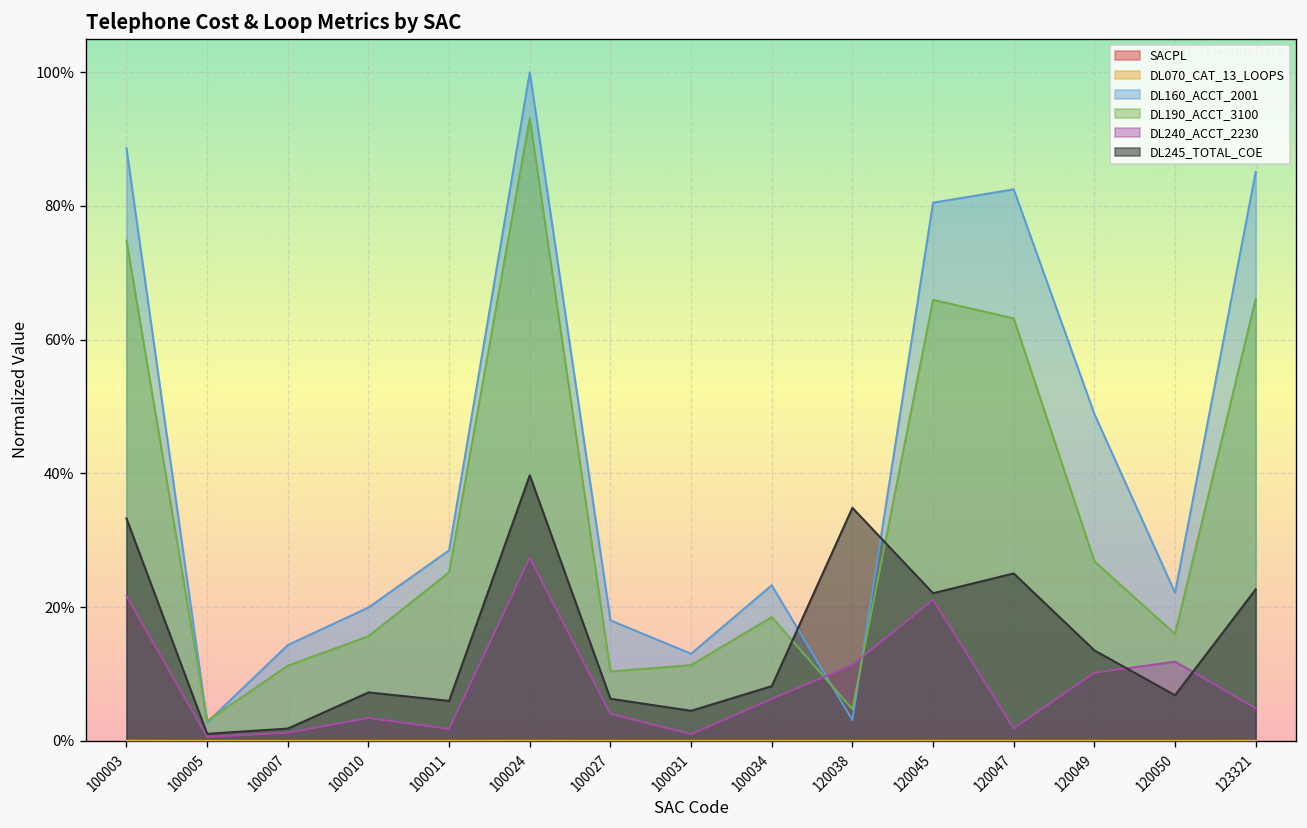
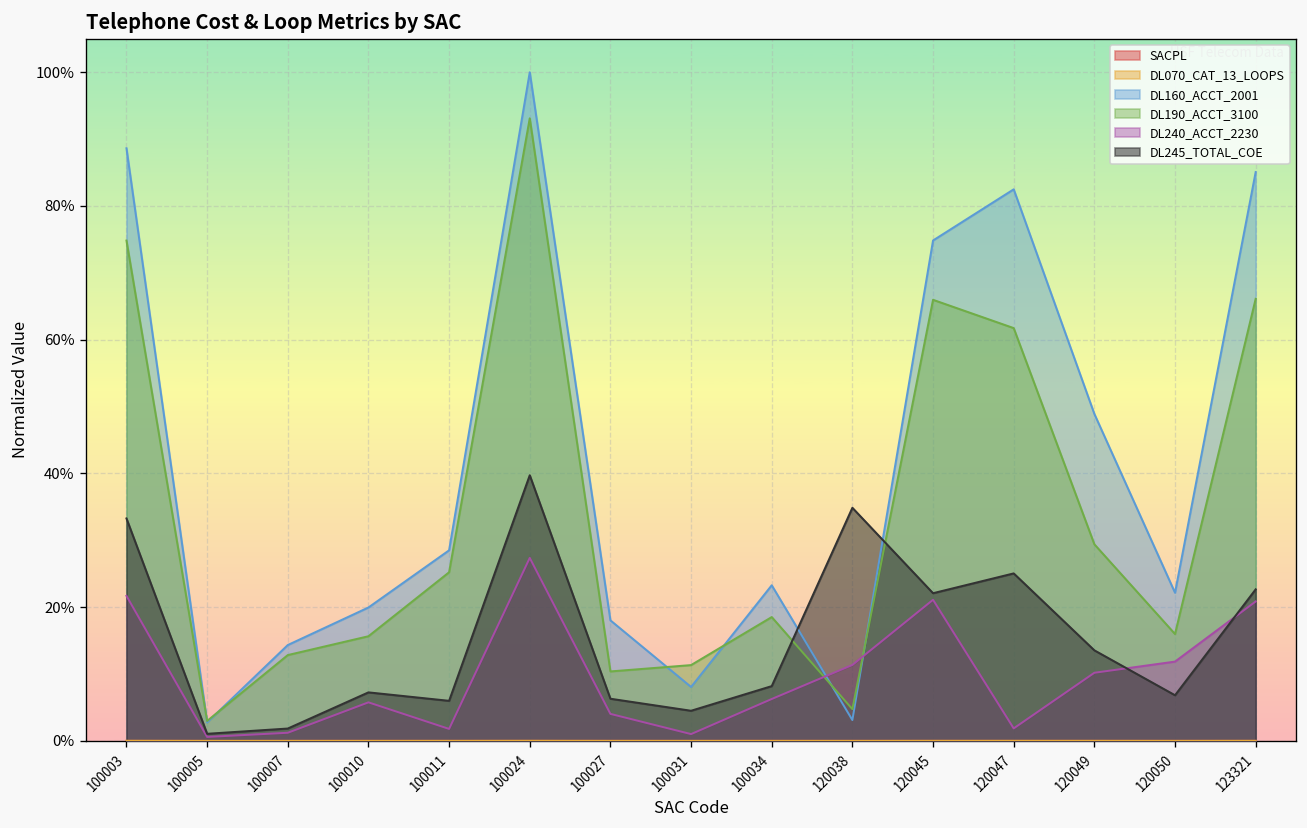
DL190_ACCT_3100, 100007: 11% -> 13%
DL240_ACCT_2230, 100010: 3% -> 6%
DL160_ACCT_2001, 100031: 13% -> 8%
DL160_ACCT_2001, 120045: 80% -> 75%
DL190_ACCT_3100, 120047: 63% -> 62%
DL190_ACCT_3100, 120049: 27% -> 29%
DL240_ACCT_2230, 123321: 5% -> 21%
